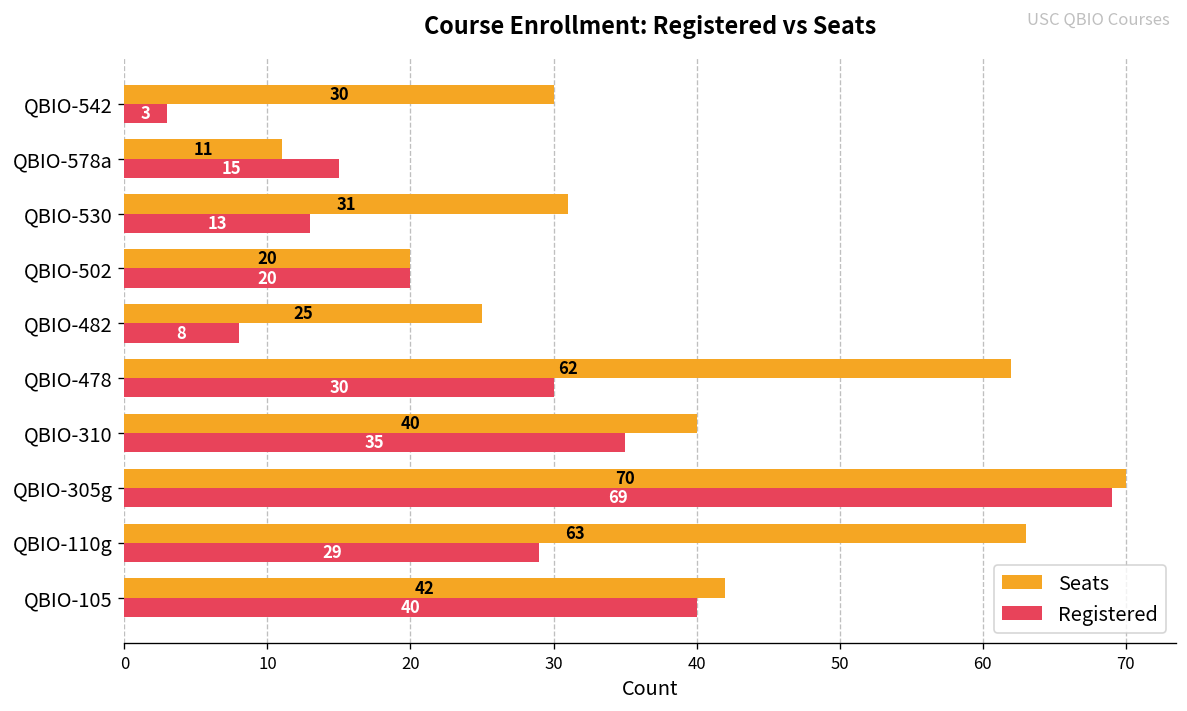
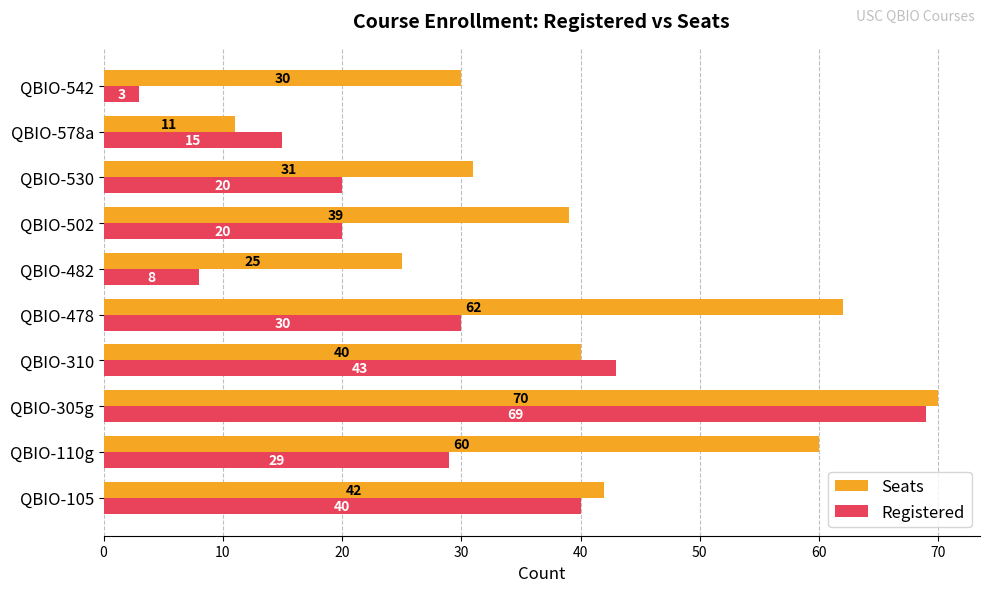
Registered, QBIO-530: 13 -> 20
Seats, QBIO-502: 20 -> 39
Registered, QBIO-310: 35 -> 43
Seats, QBIO-110g: 63 -> 60
